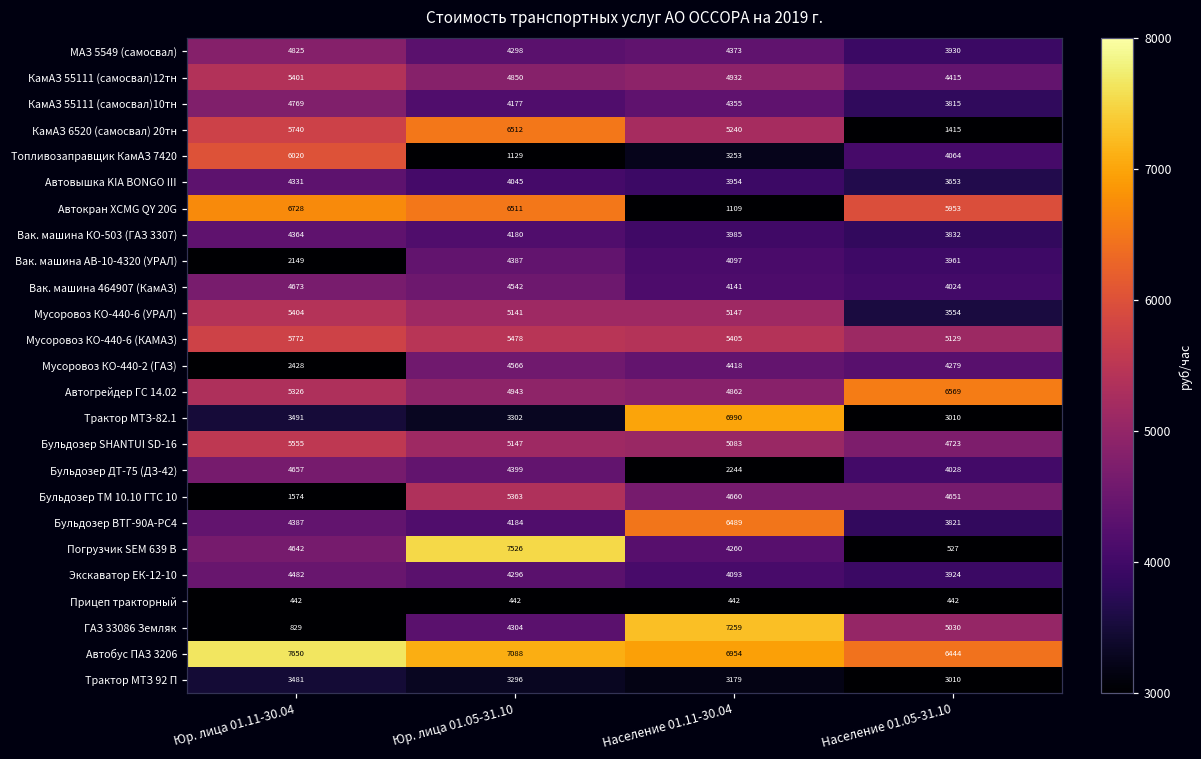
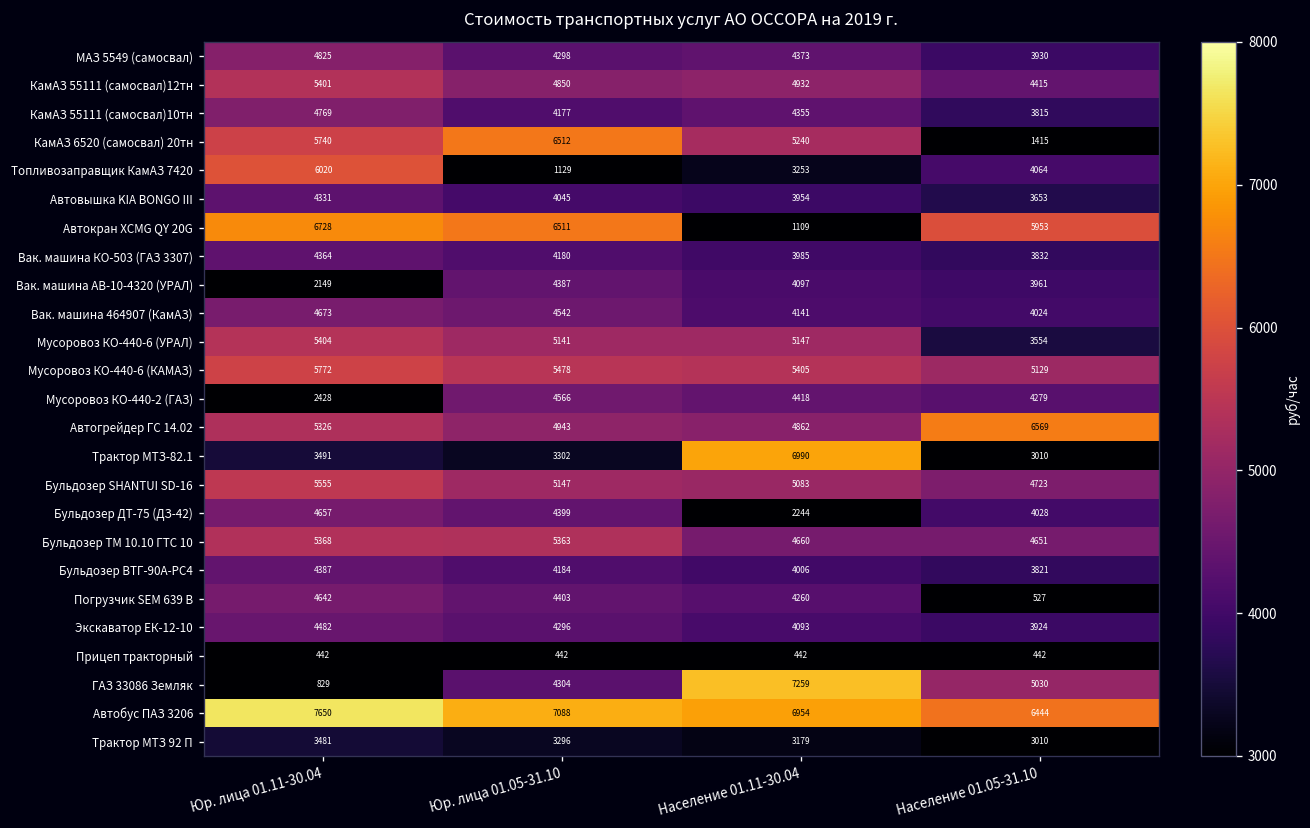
Бульдозер ТМ 10.10 ГТС 10, Юр. лица 01.11-30.04: 1574 -> 5368
Бульдозер ВТГ-90А-РС4, Население 01.11-30.04: 6489 -> 4006
Погрузчик SEM 639 В, Юр. лица 01.05-31.10: 7526 -> 4403
